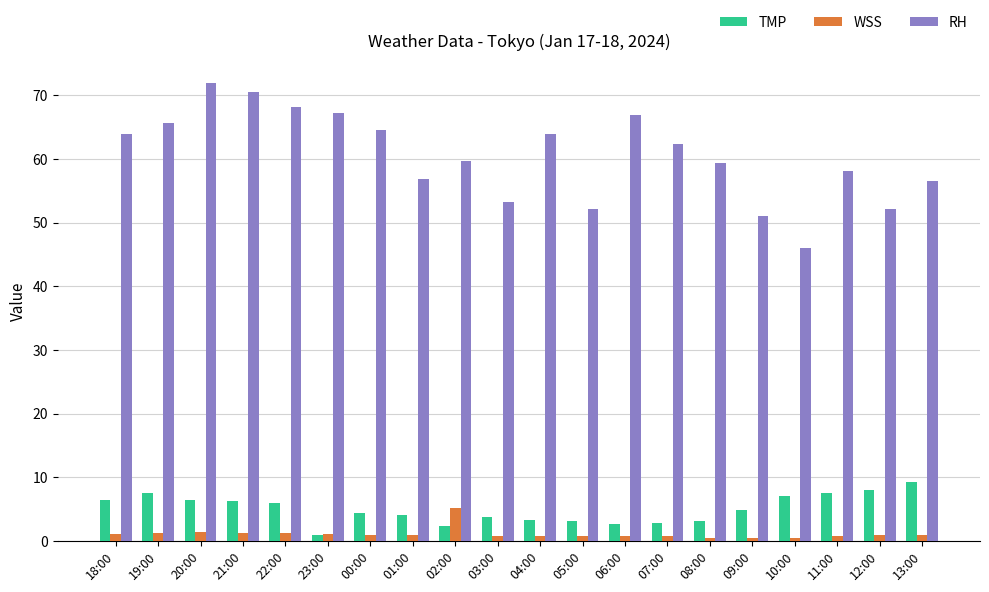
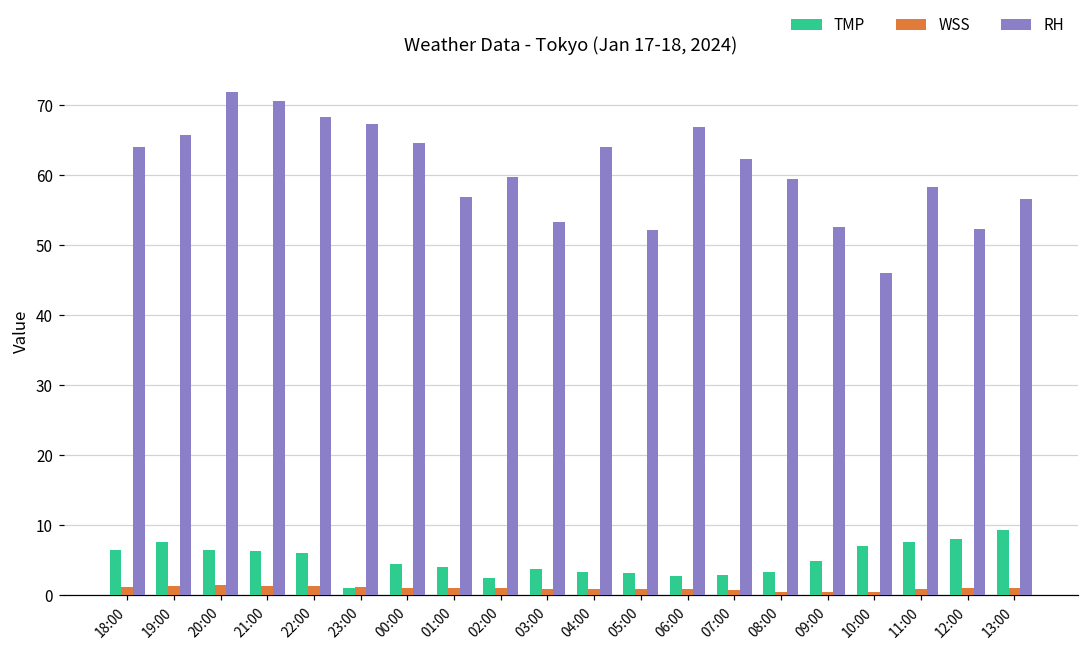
WSS, 02:00: 5 -> 1
RH, 09:00: 51 -> 53
